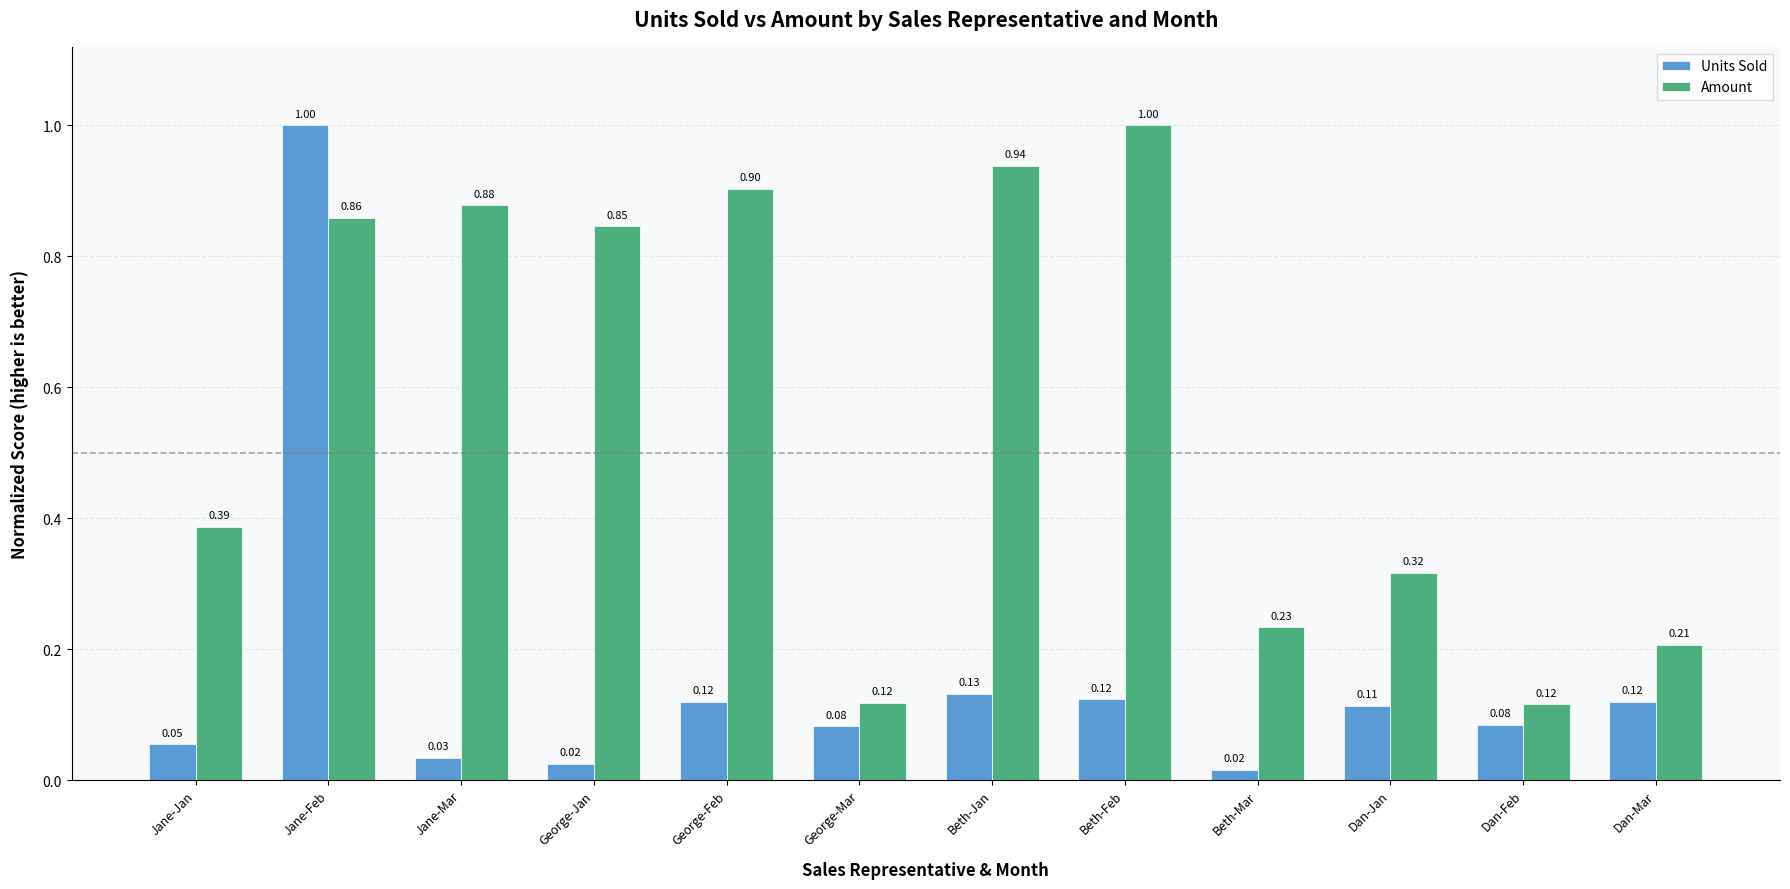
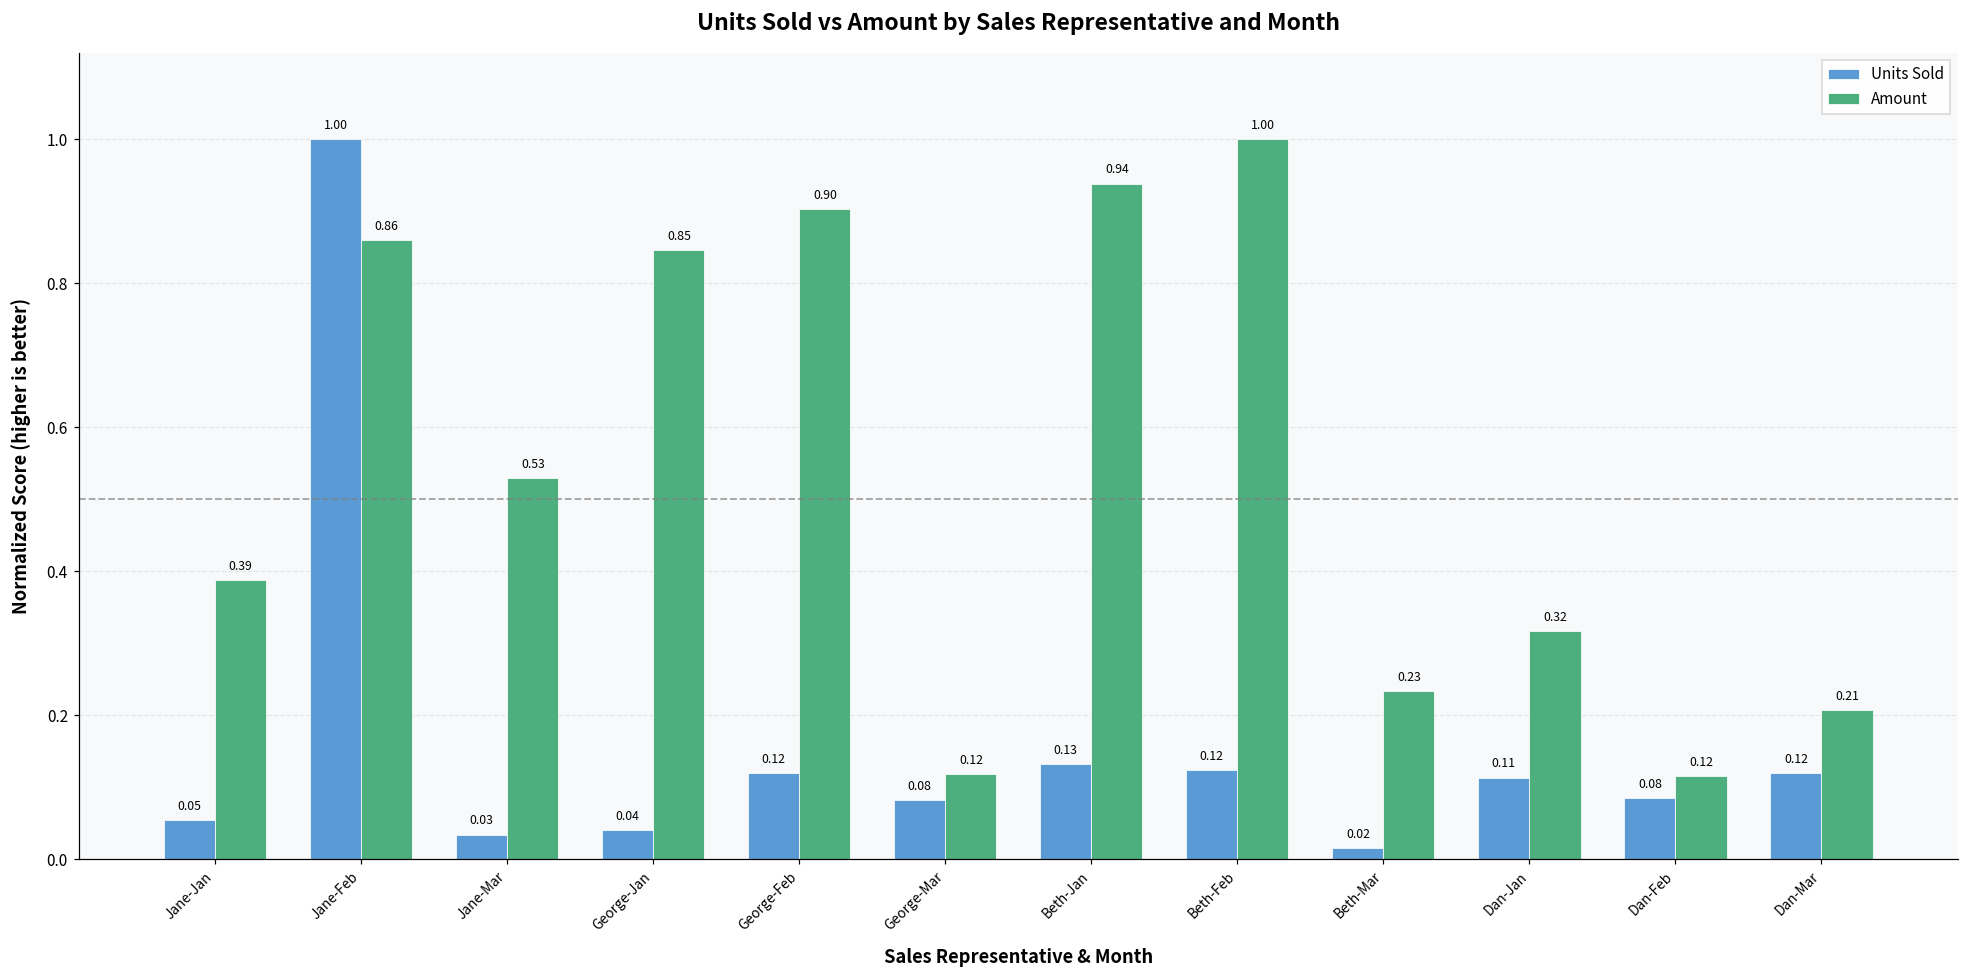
Amount, Jane-Mar: 0.88 -> 0.53
Units Sold, George-Jan: 0.02 -> 0.04
